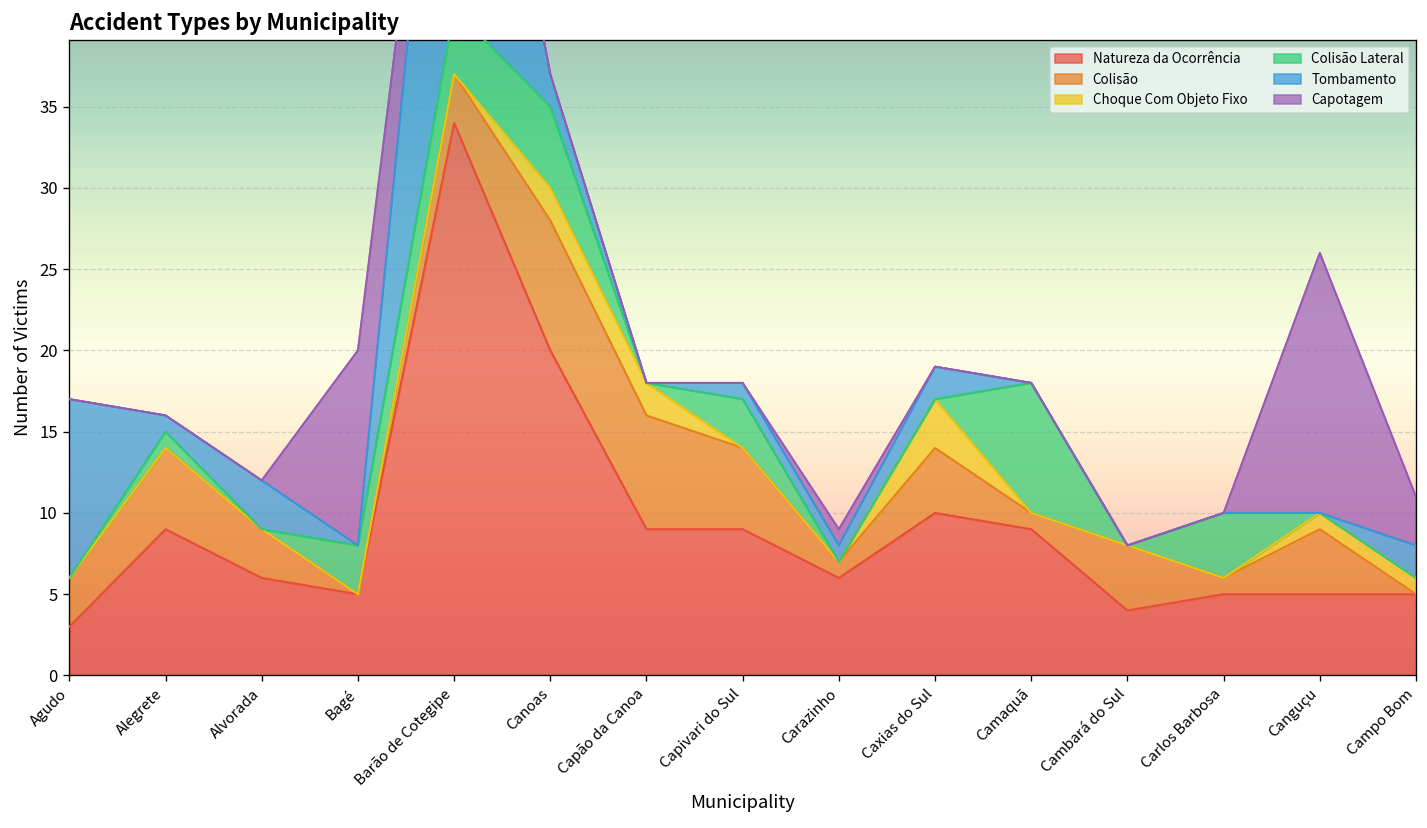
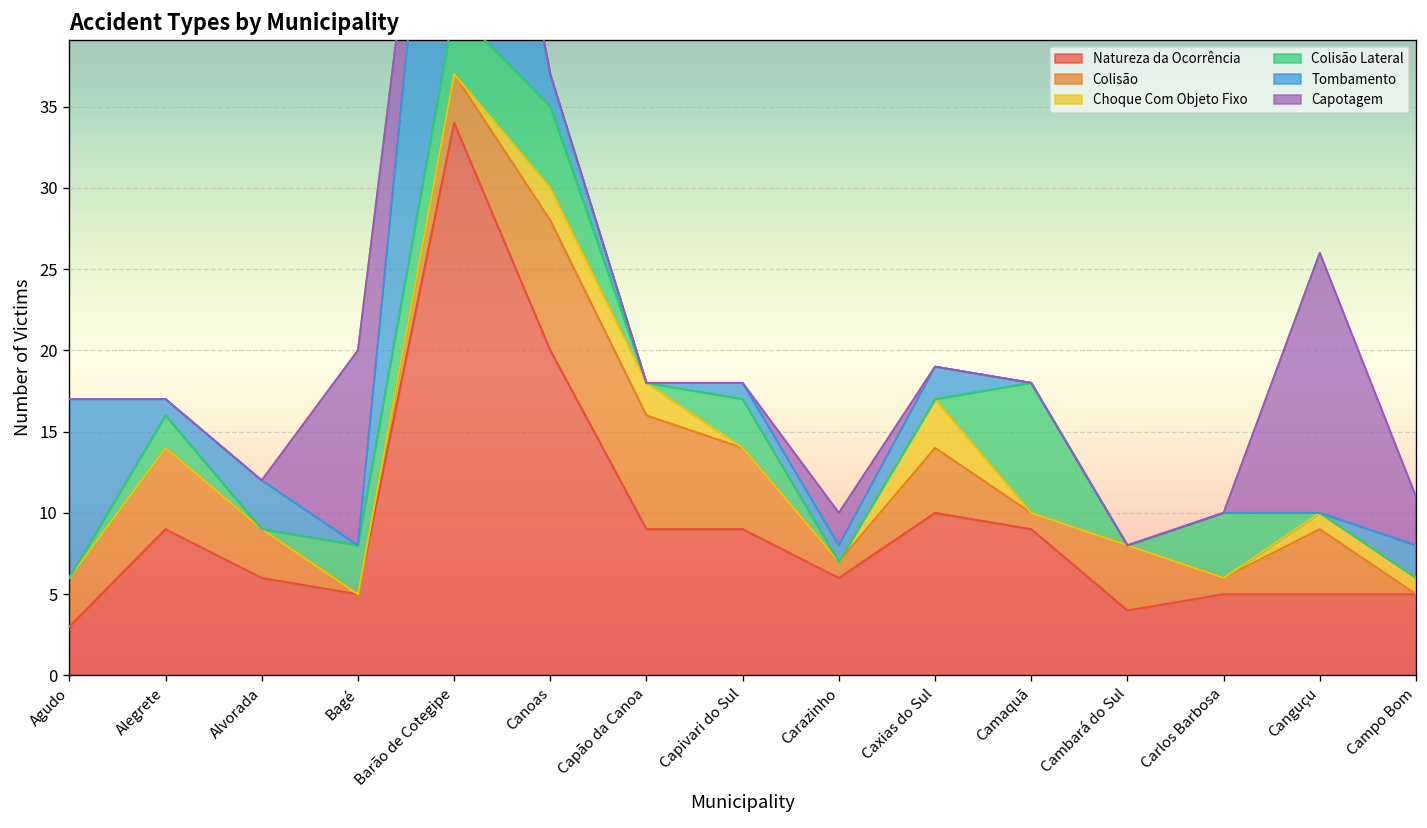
Colisão Lateral, Alegrete: 1 -> 2
Capotagem, Carazinho: 1 -> 2
